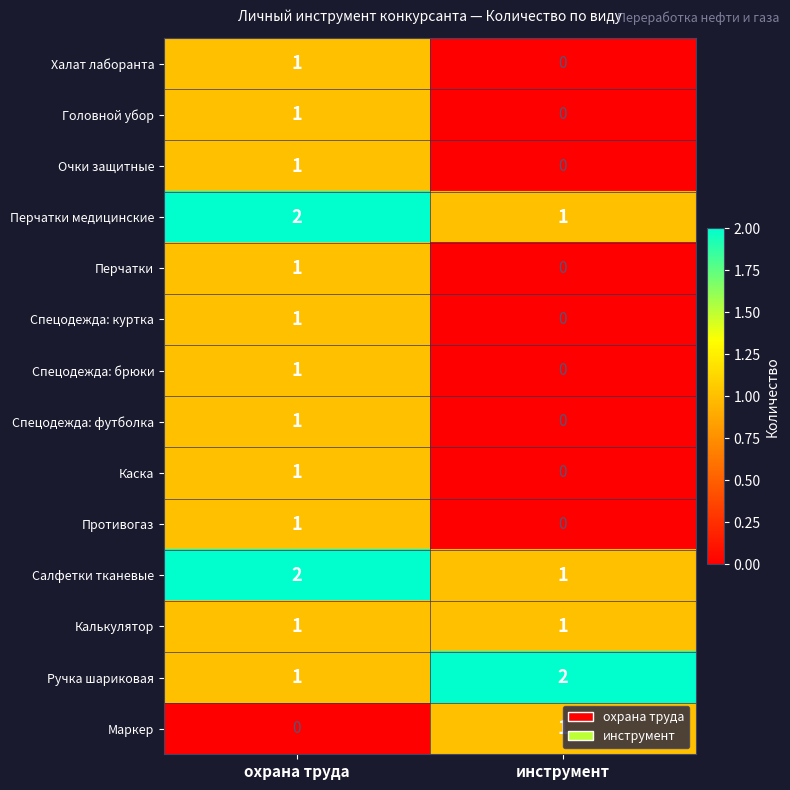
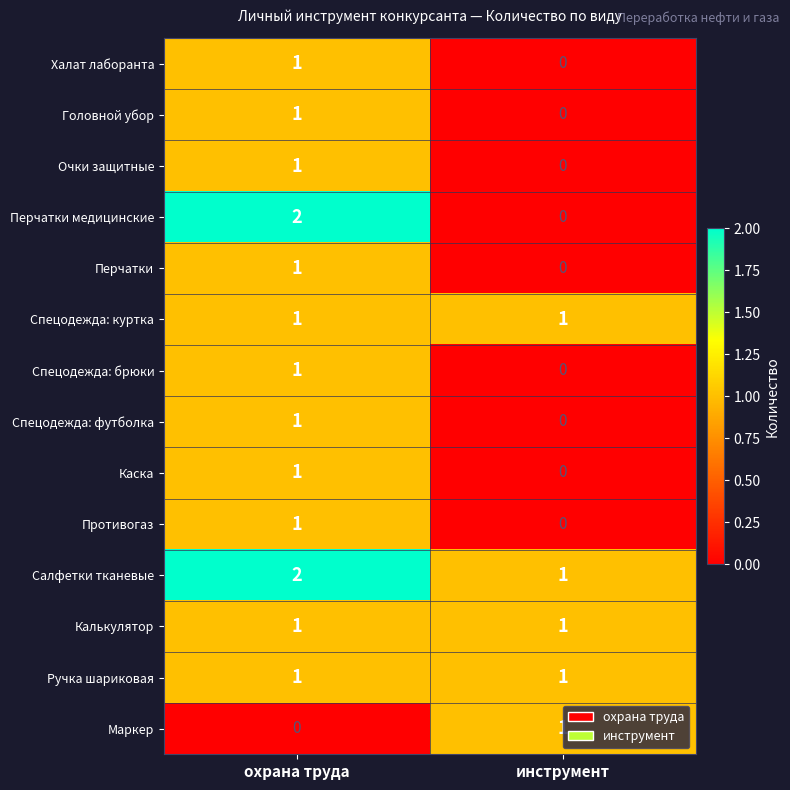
Перчатки медицинские, инструмент: 1 -> 0
Спецодежда: куртка, инструмент: 0 -> 1
Ручка шариковая, инструмент: 2 -> 1
